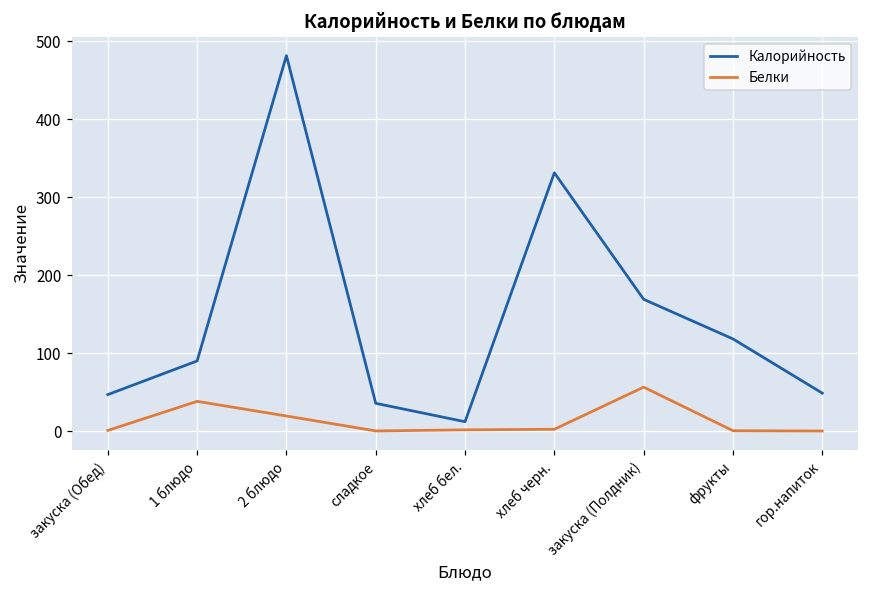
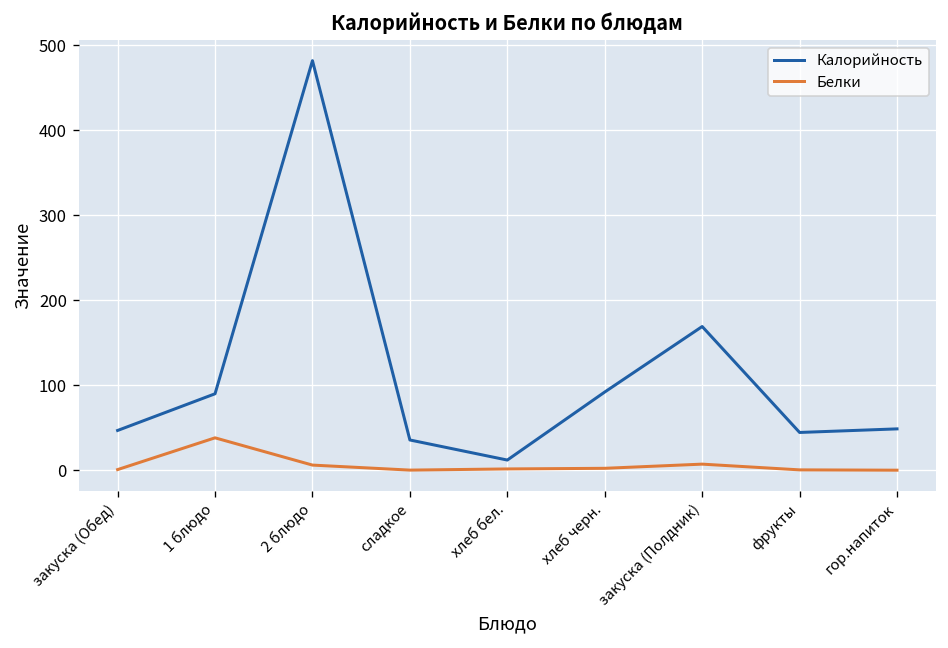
Белки, 2 блюдо: 20 -> 10
Калорийность, хлеб черн.: 330 -> 90
Белки, закуска (Полдник): 60 -> 10
Калорийность, фрукты: 120 -> 40
